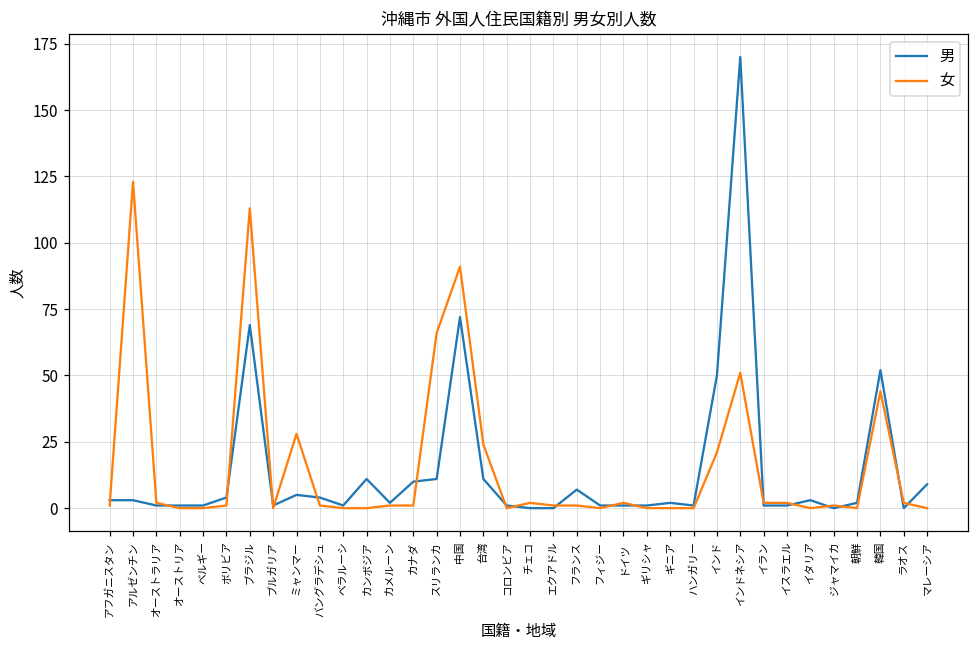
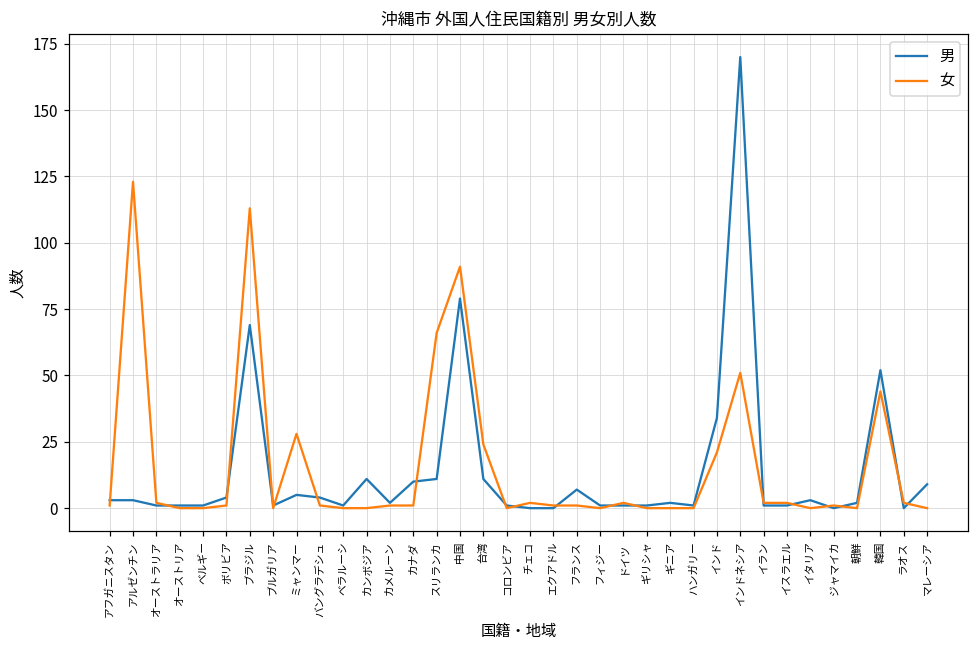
男, 中国: 72 -> 79
男, インド: 50 -> 34
